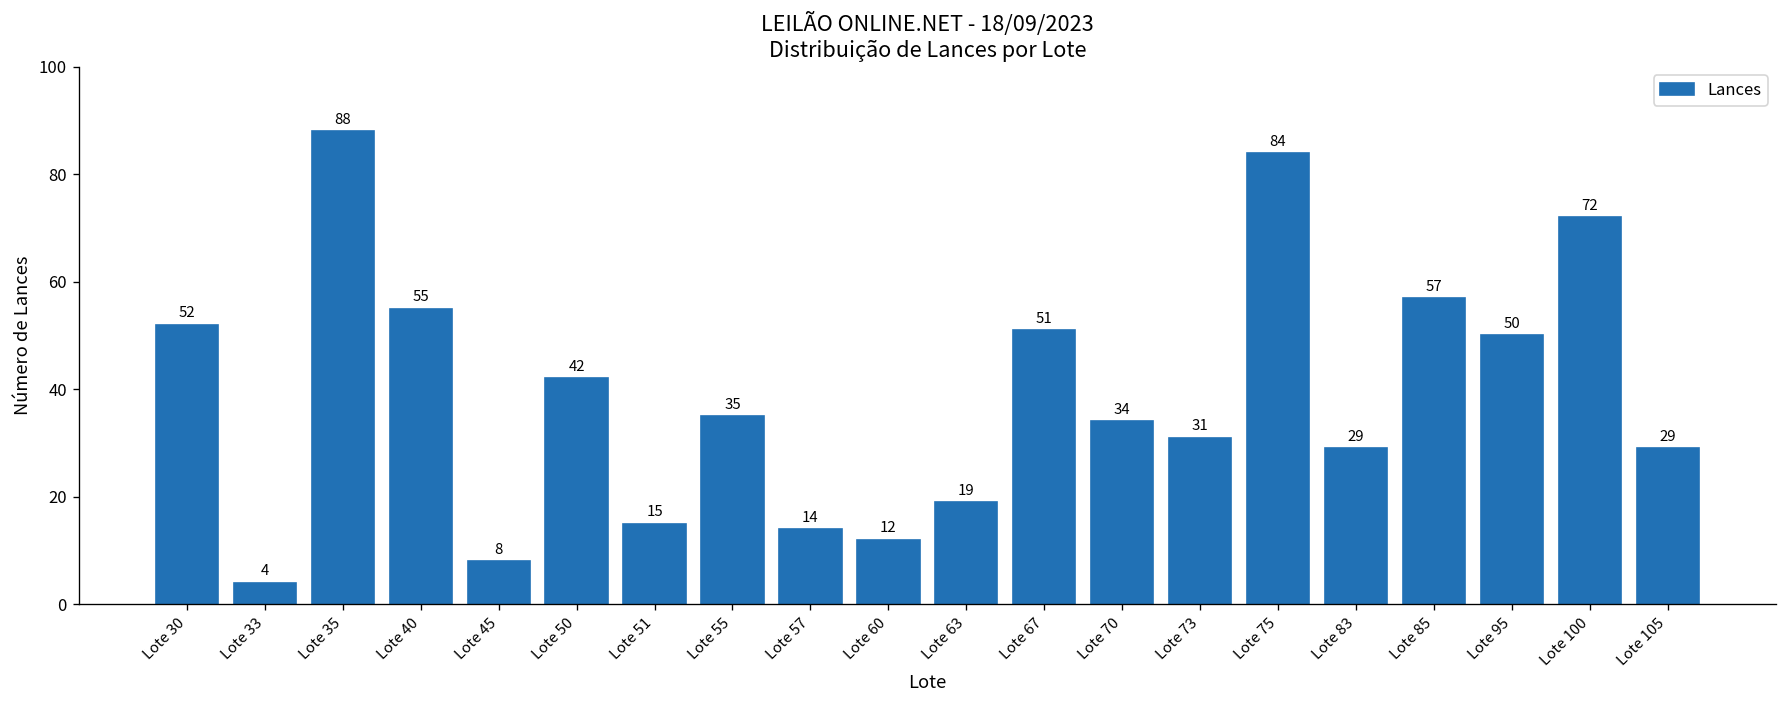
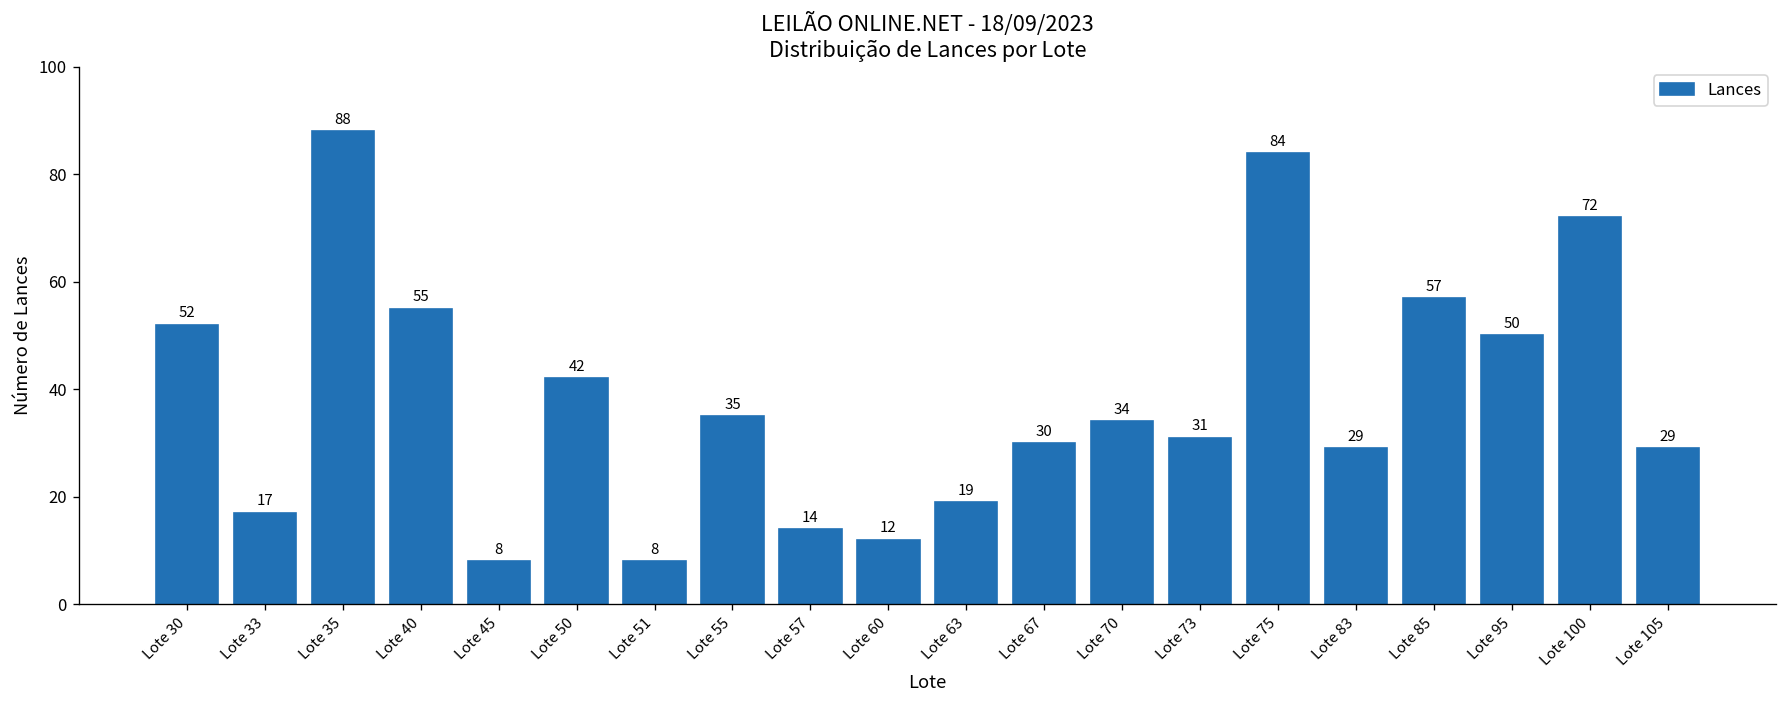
Lote 33: 4 -> 17
Lote 51: 15 -> 8
Lote 67: 51 -> 30
